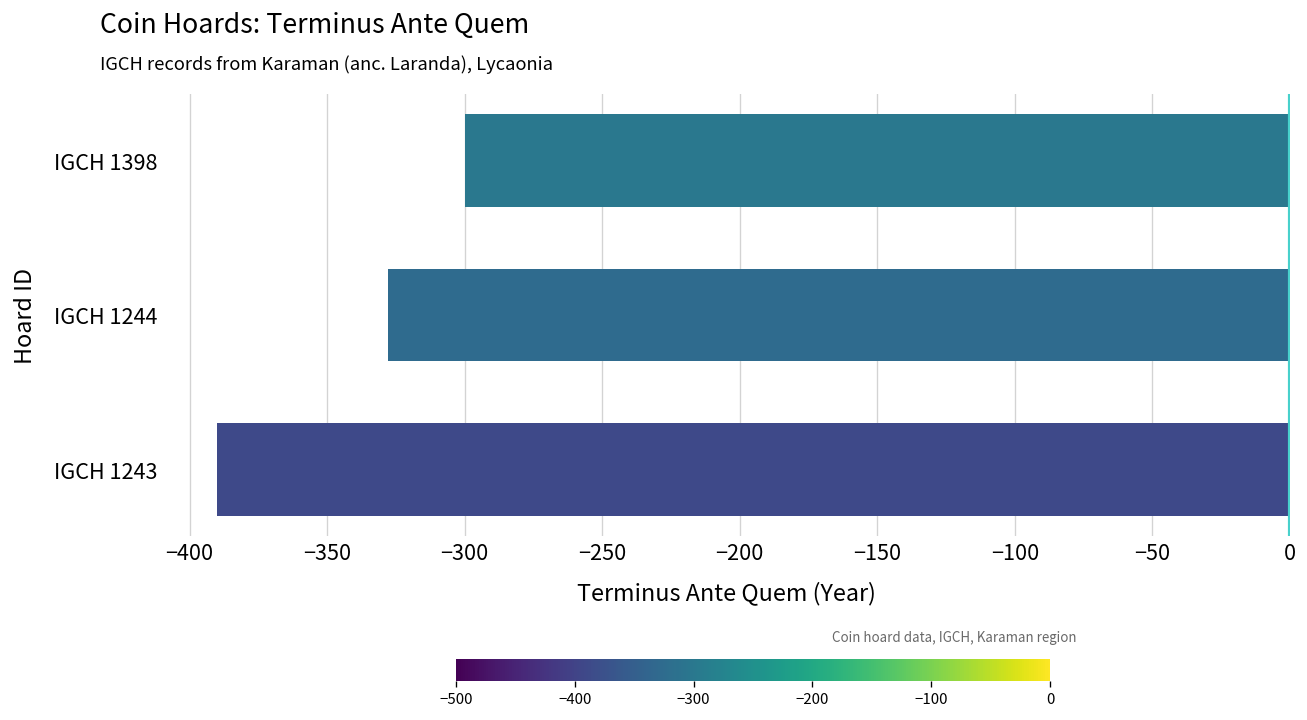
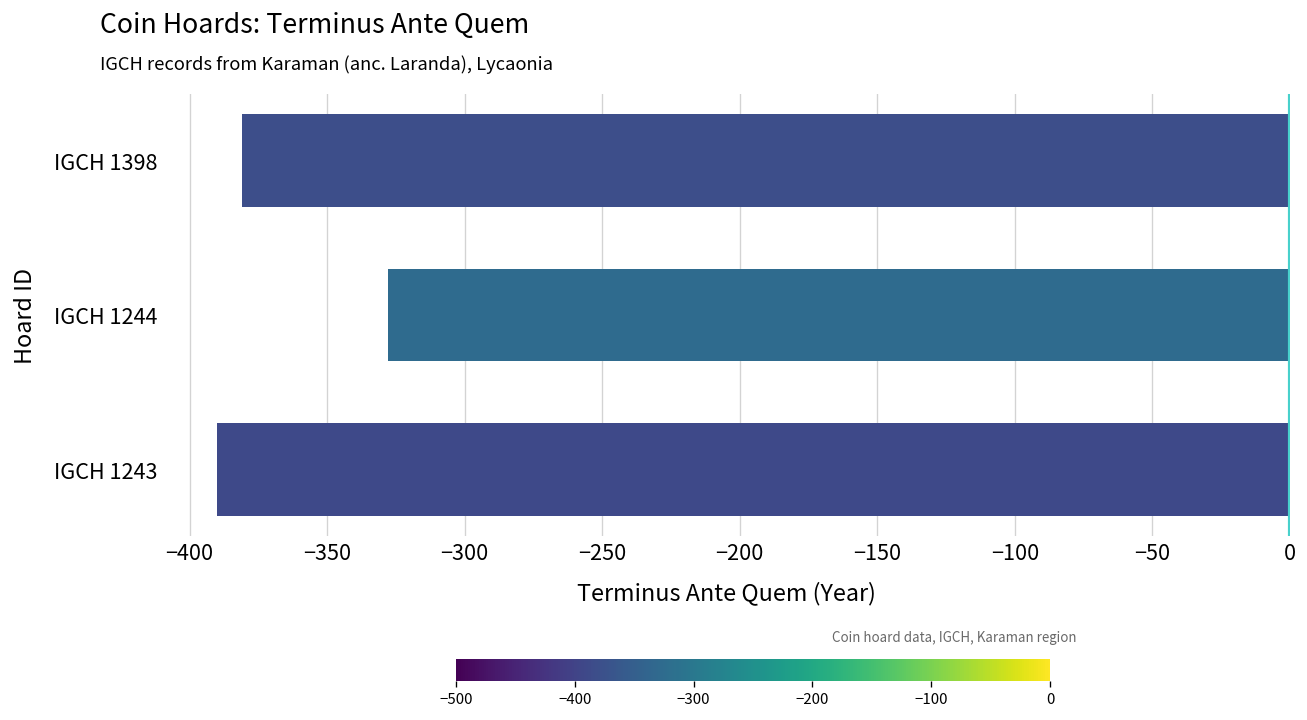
IGCH 1398: -300 -> -381
